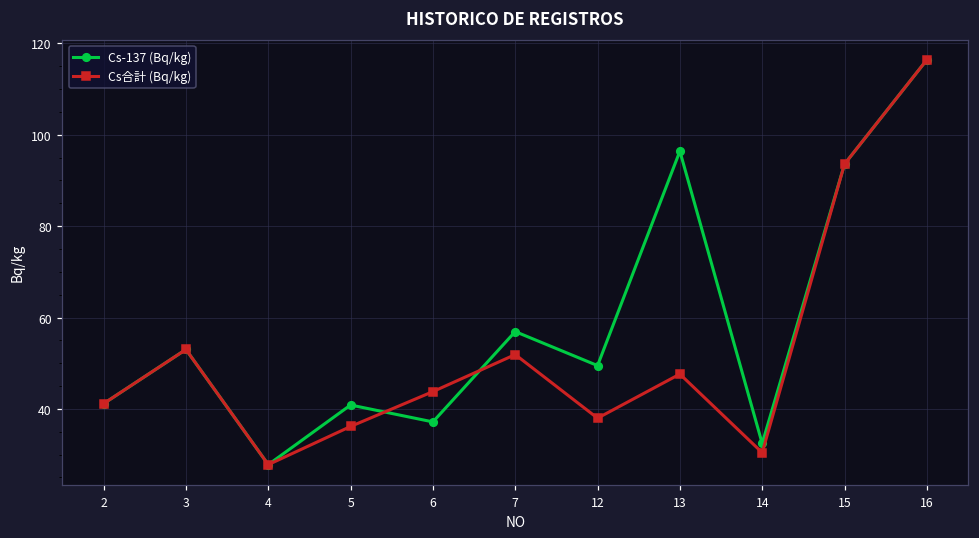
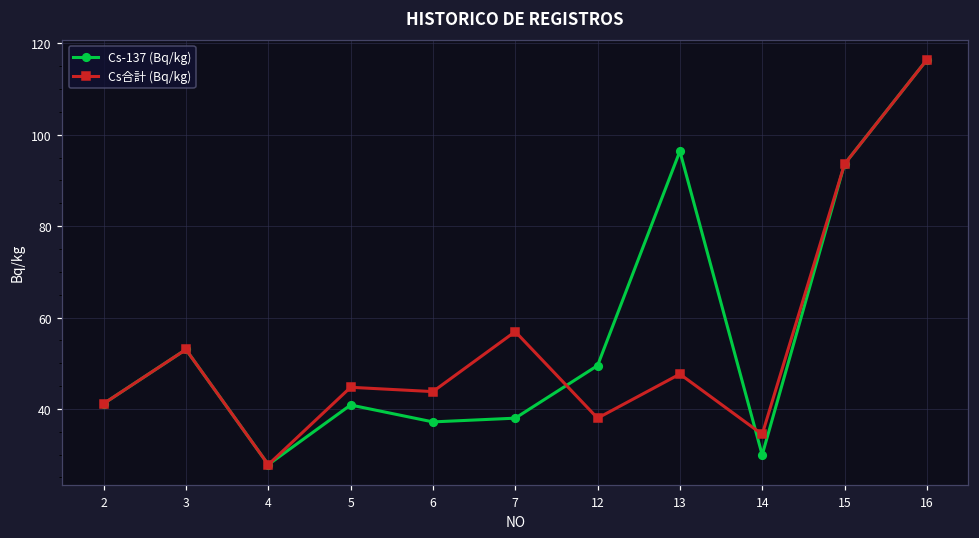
Cs合計 (Bq/kg), 5: 36 -> 45
Cs-137 (Bq/kg), 7: 57 -> 38
Cs合計 (Bq/kg), 7: 52 -> 57
Cs-137 (Bq/kg), 14: 32 -> 30
Cs合計 (Bq/kg), 14: 30 -> 34
